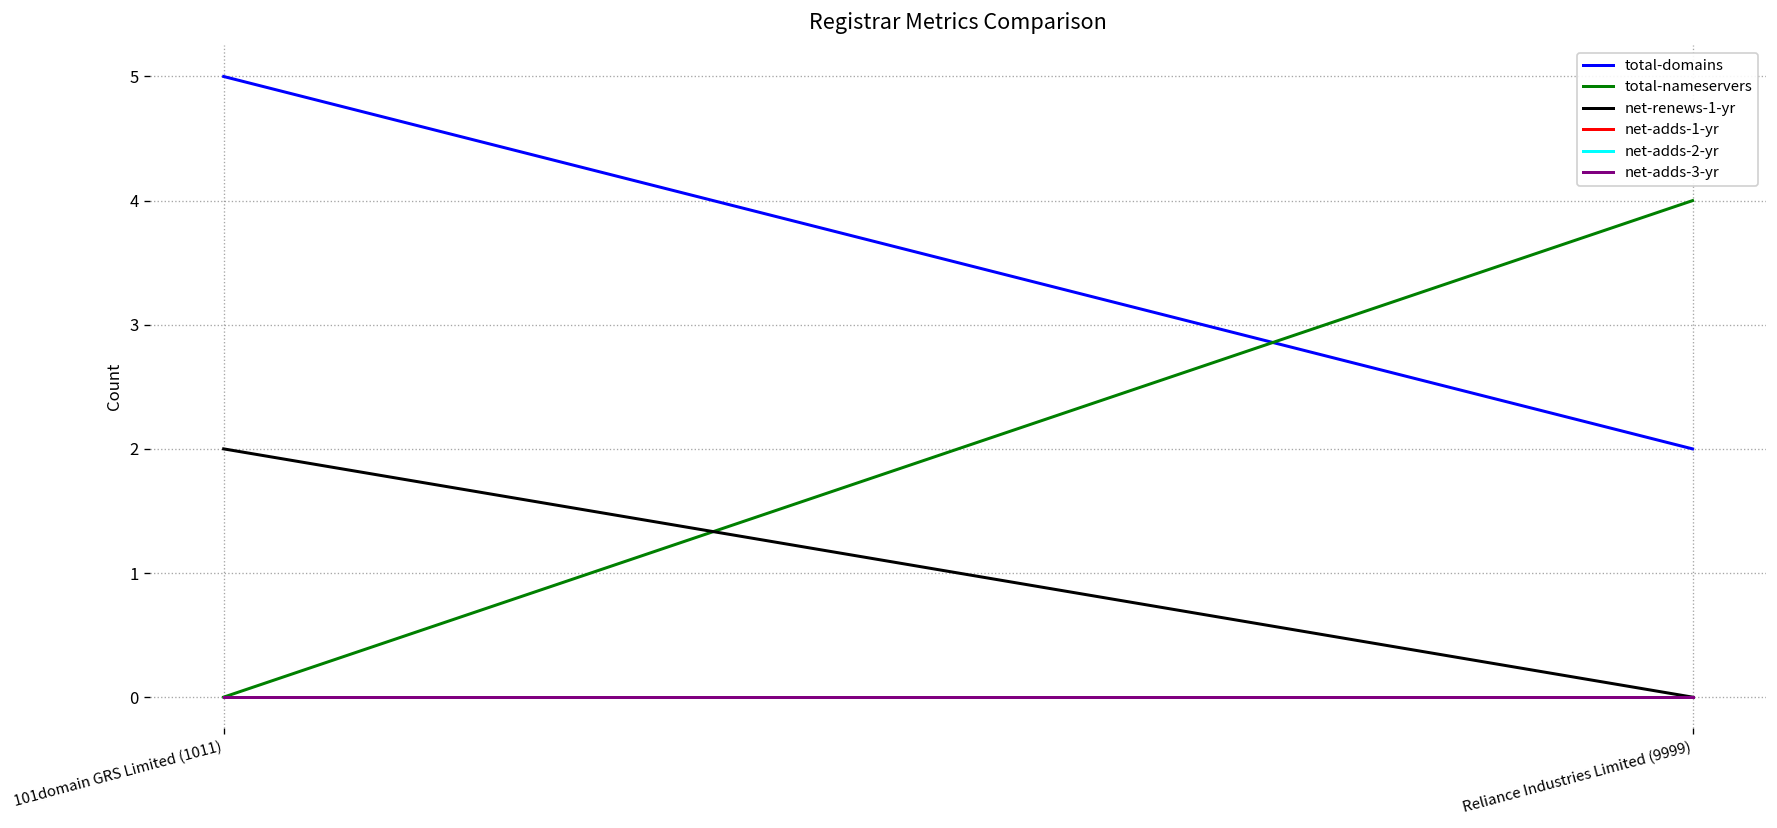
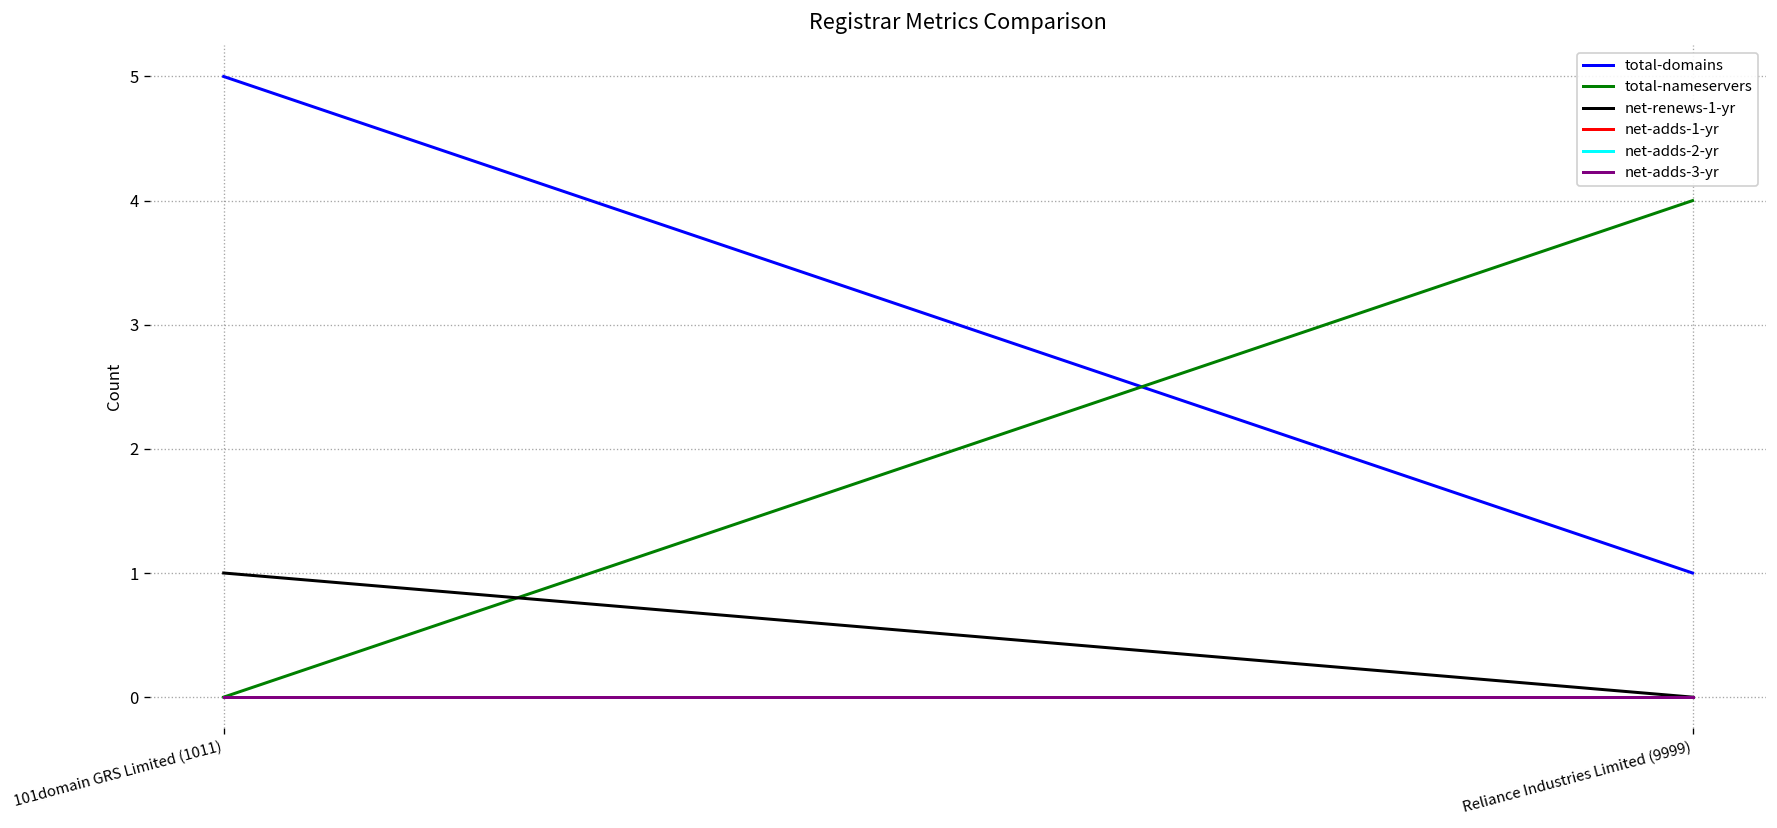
net-renews-1-yr, 101domain GRS Limited (1011): 2 -> 1
total-domains, Reliance Industries Limited (9999): 2 -> 1
